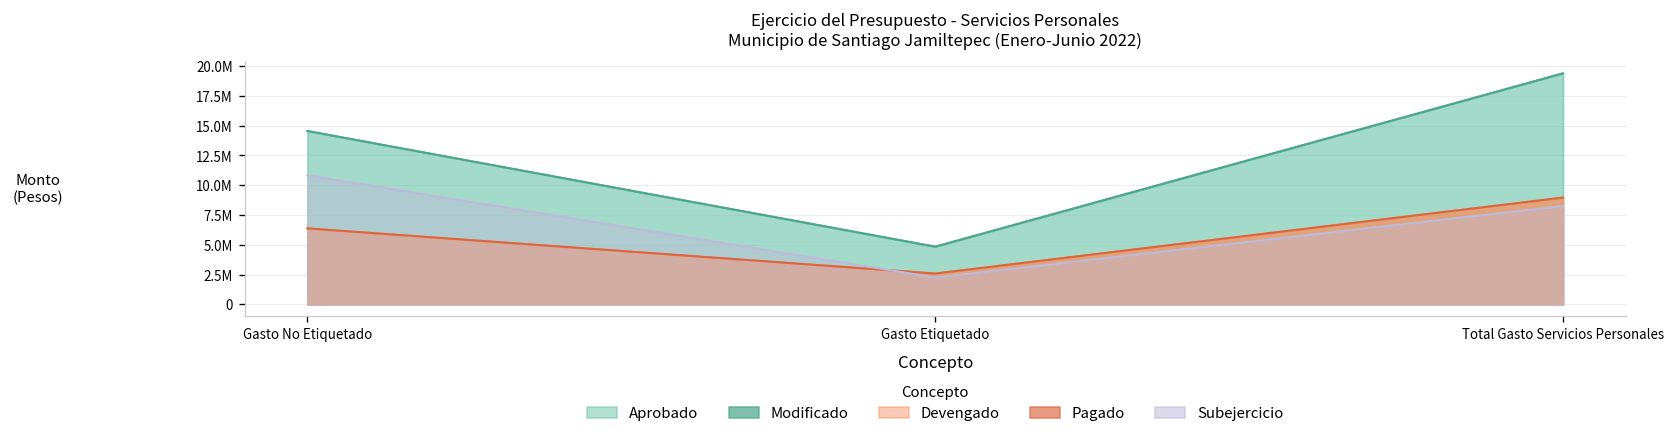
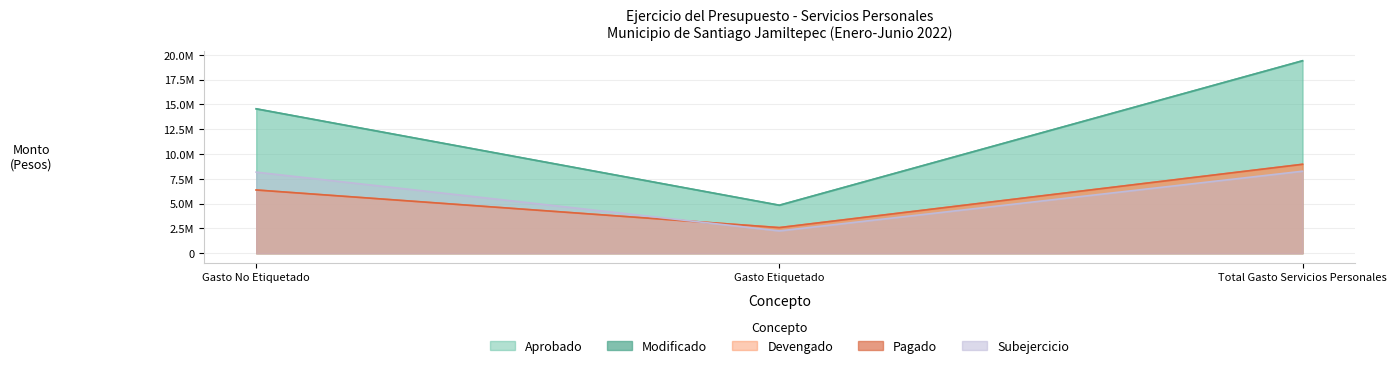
Subejercicio, Gasto No Etiquetado: 11000000 -> 8000000
